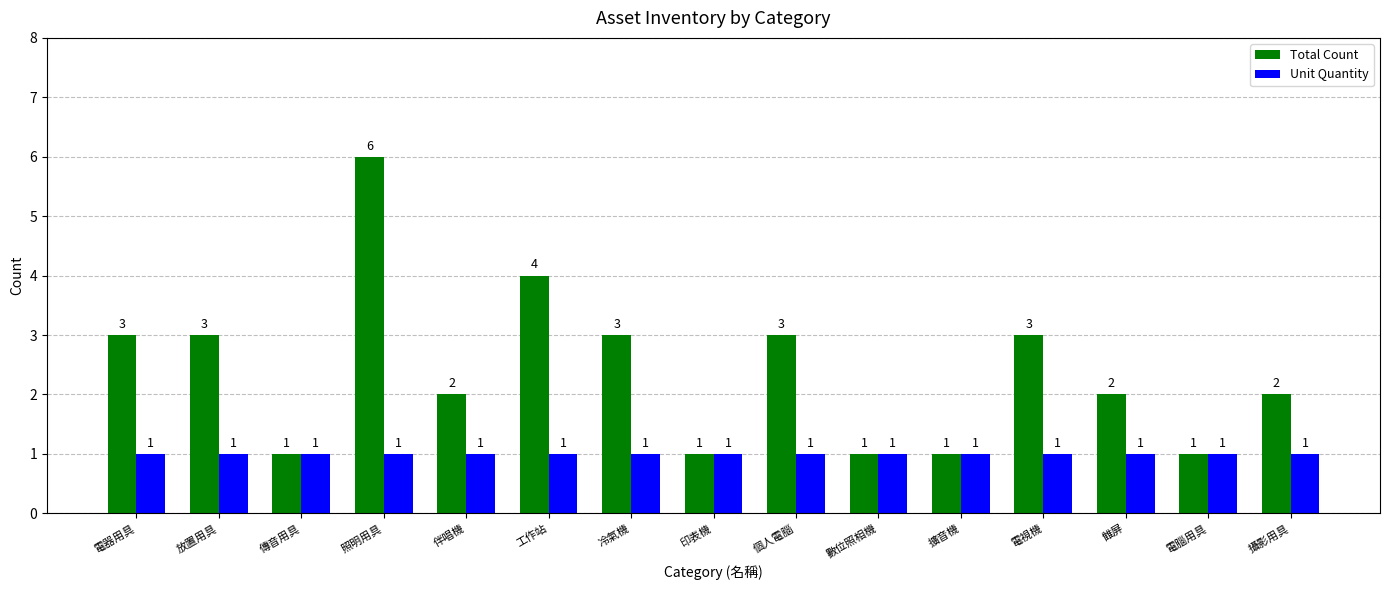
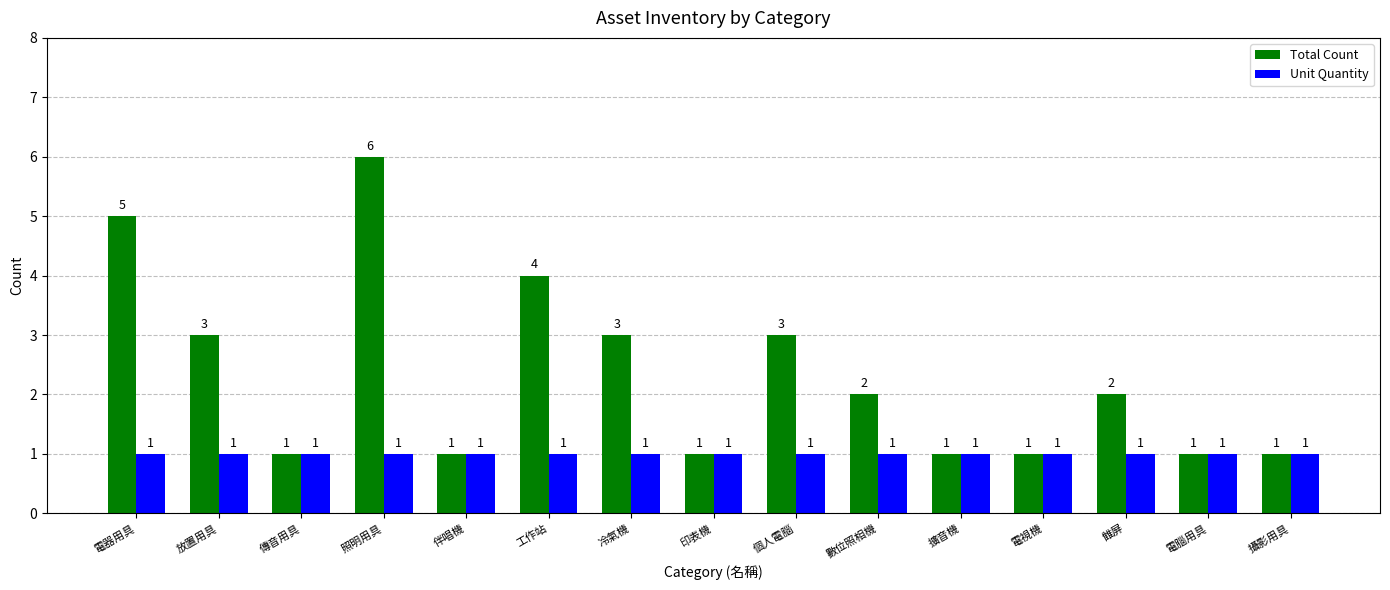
Total Count, 電器用具: 3 -> 5
Total Count, 伴唱機: 2 -> 1
Total Count, 數位照相機: 1 -> 2
Total Count, 電視機: 3 -> 1
Total Count, 攝影用具: 2 -> 1
